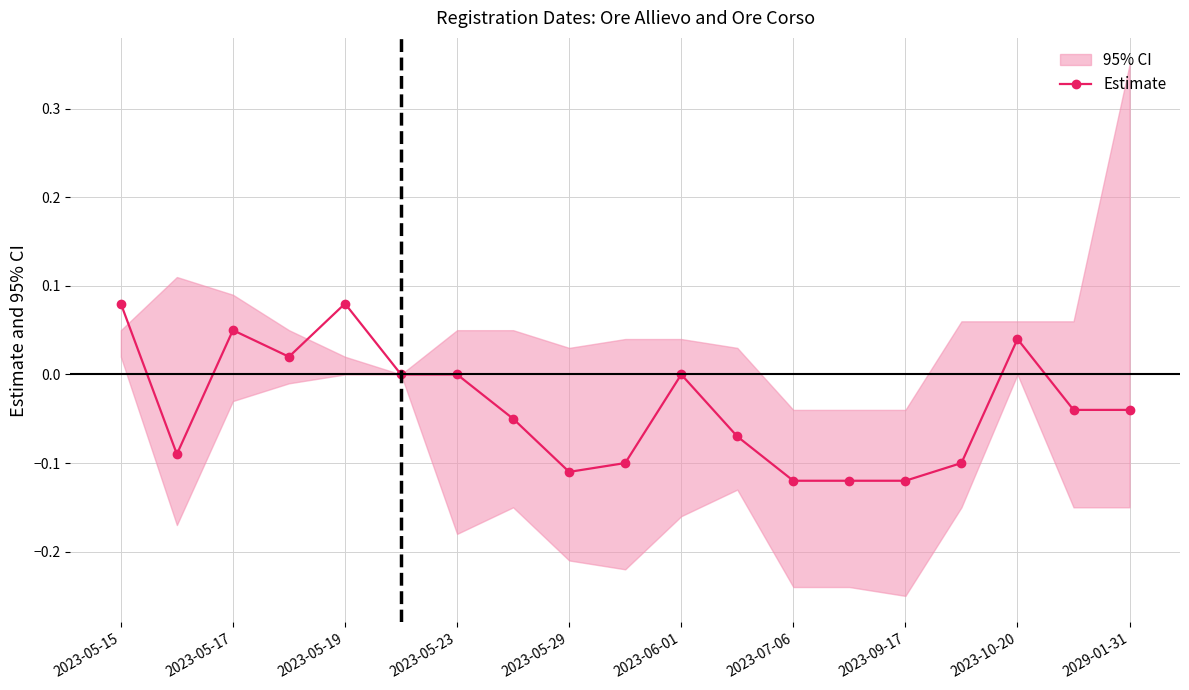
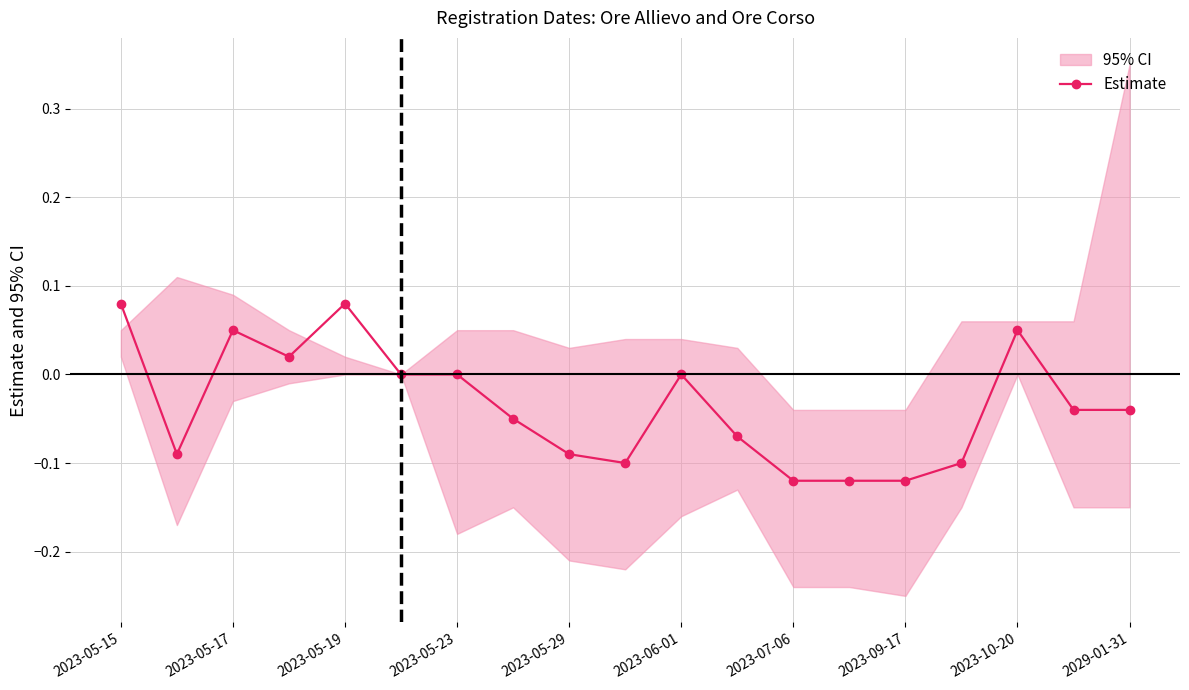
Estimate, 2023-05-29: -0.11 -> -0.09
Estimate, 2023-10-20: 0.04 -> 0.05
